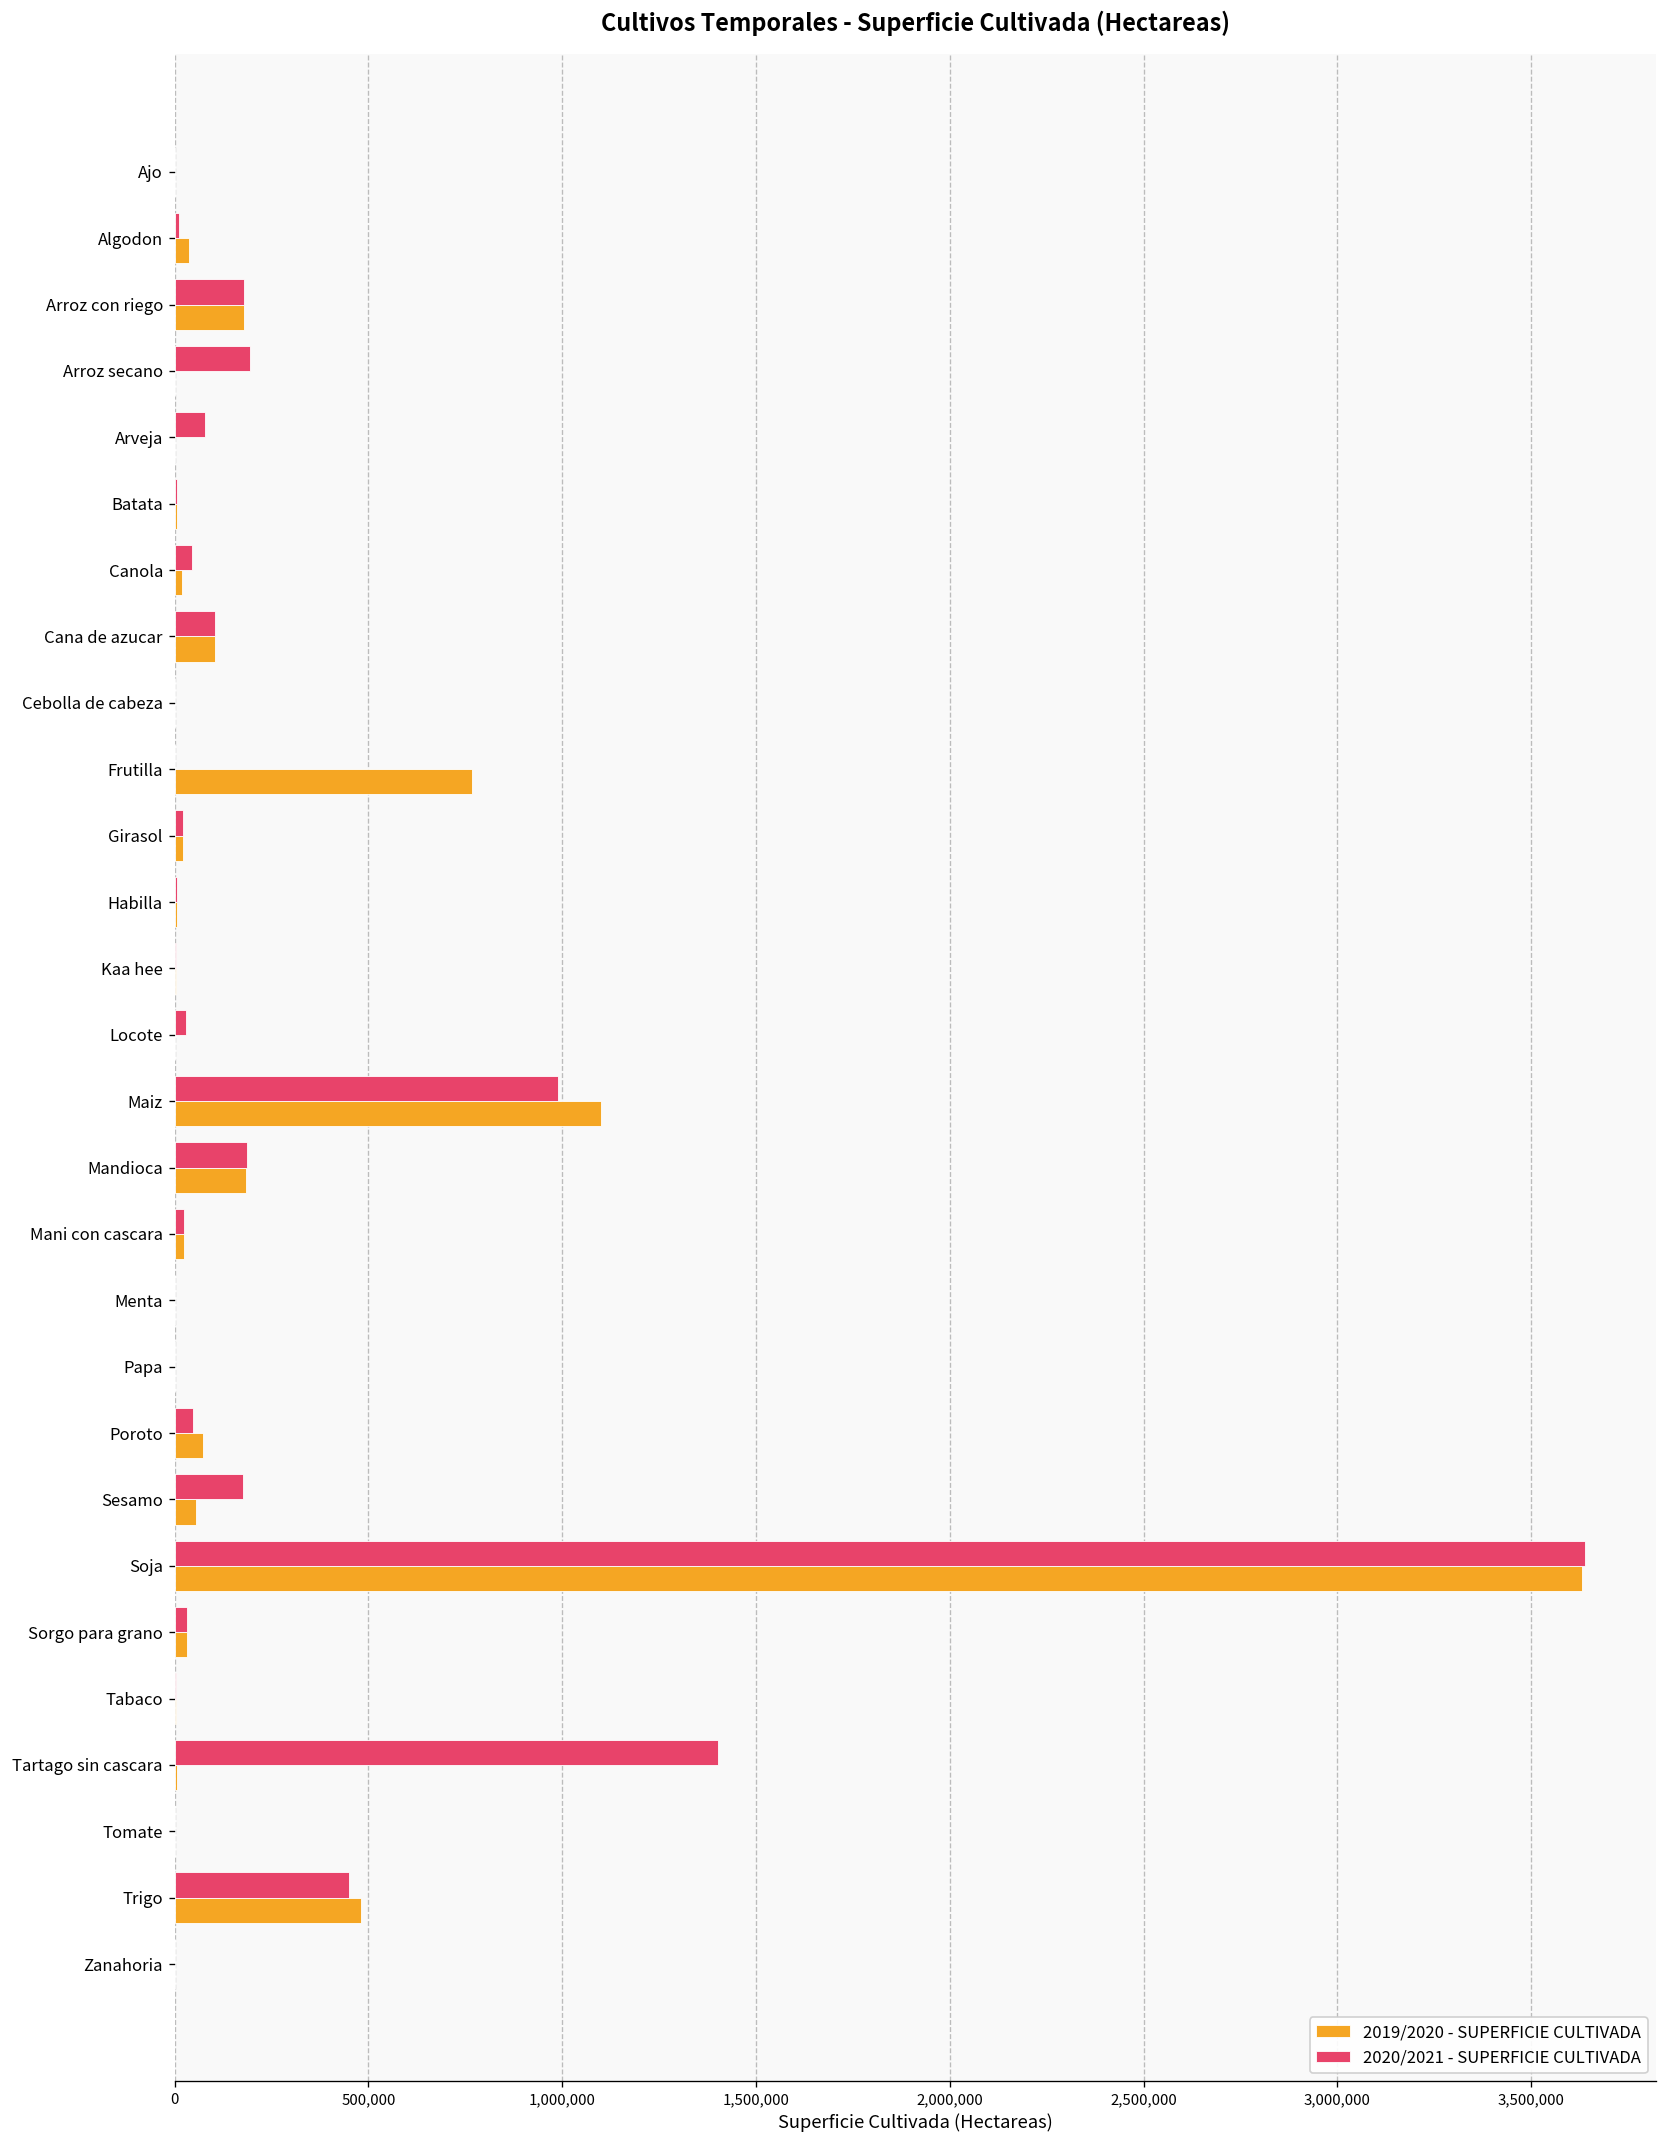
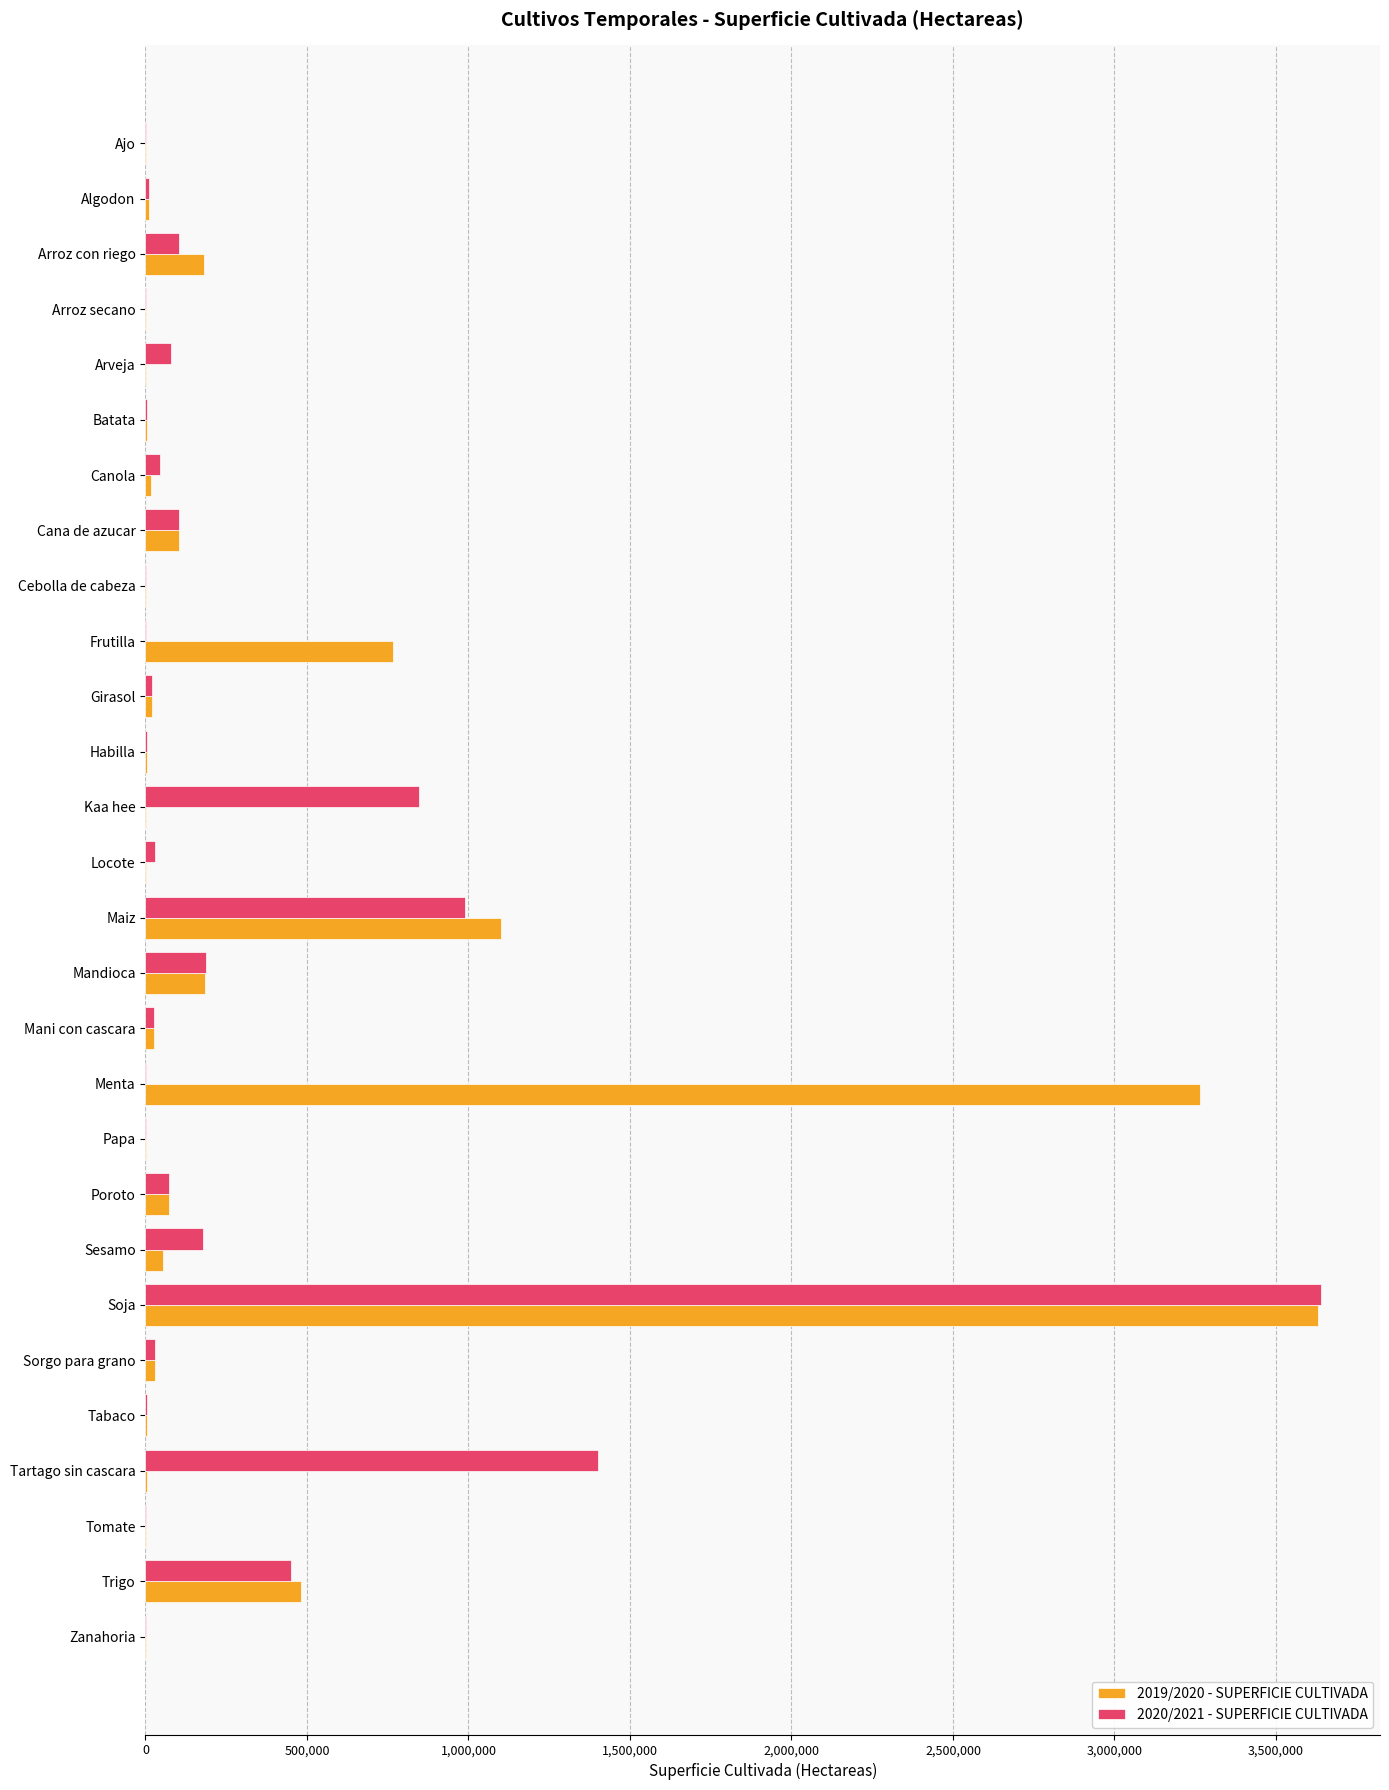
2019/2020 - SUPERFICIE CULTIVADA, Algodon: 40,000 -> 10,000
2020/2021 - SUPERFICIE CULTIVADA, Arroz con riego: 180,000 -> 100,000
2020/2021 - SUPERFICIE CULTIVADA, Arroz secano: 190,000 -> 0
2020/2021 - SUPERFICIE CULTIVADA, Kaa hee: 0 -> 850,000
2019/2020 - SUPERFICIE CULTIVADA, Menta: 0 -> 3,260,000
2020/2021 - SUPERFICIE CULTIVADA, Poroto: 50,000 -> 70,000
